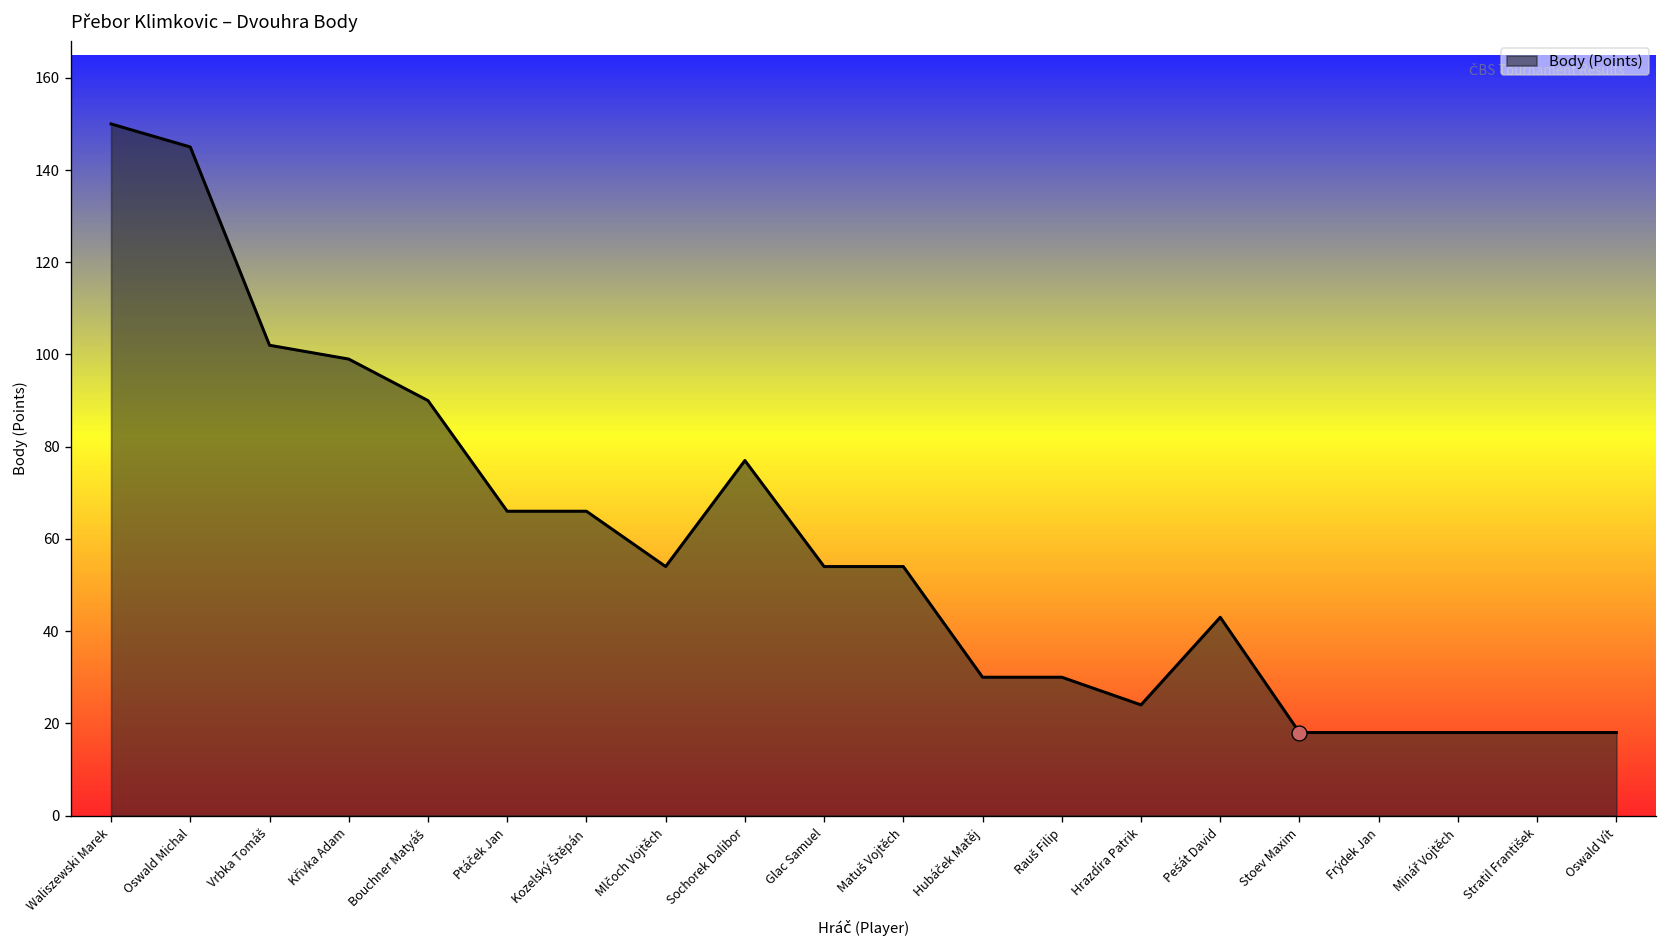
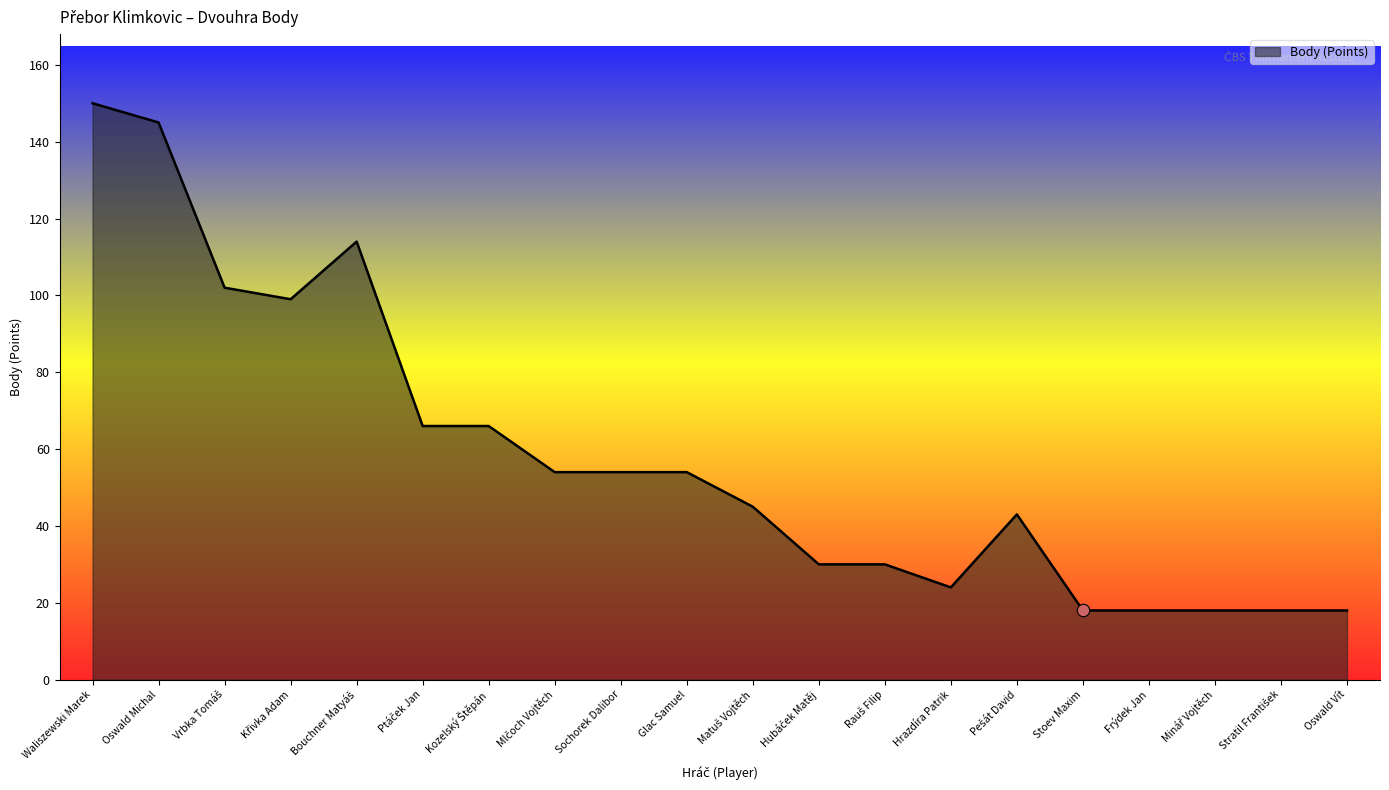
Body (Points), Bouchner Matyáš: 90 -> 114
Body (Points), Sochorek Dalibor: 77 -> 54
Body (Points), Matuš Vojtěch: 54 -> 45
